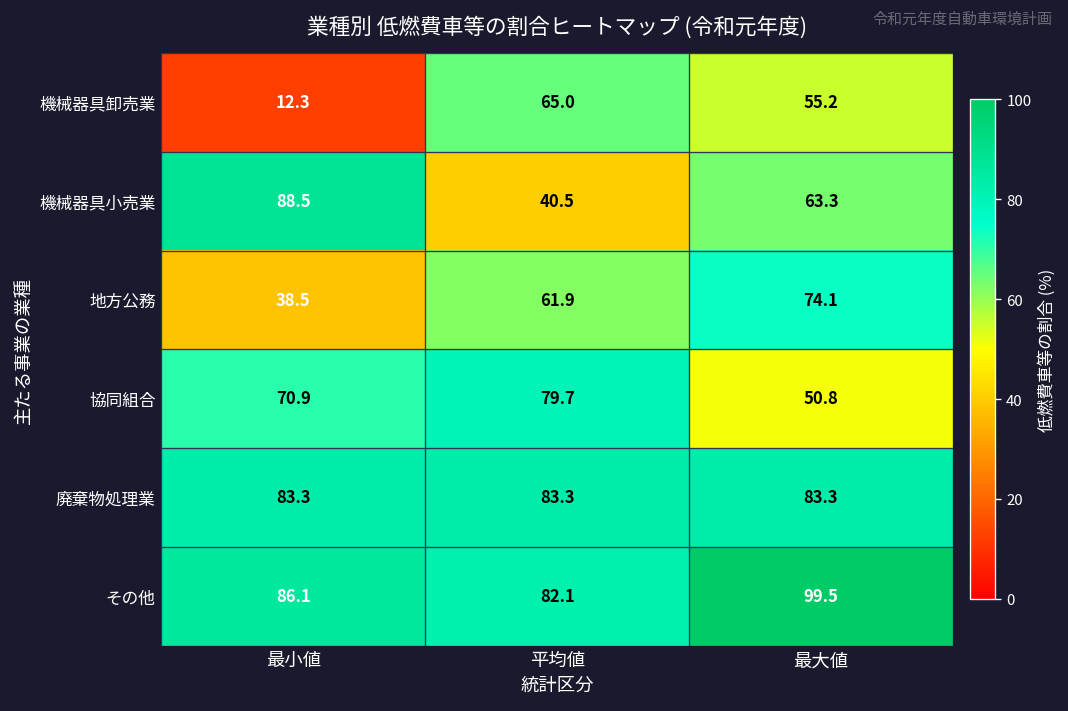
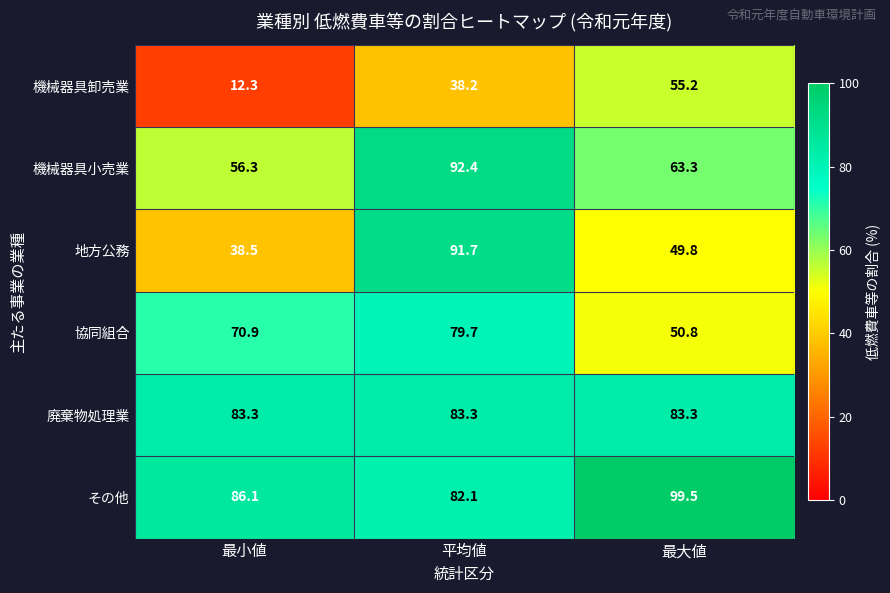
機械器具卸売業, 平均値: 65.0 -> 38.2
機械器具小売業, 最小値: 88.5 -> 56.3
機械器具小売業, 平均値: 40.5 -> 92.4
地方公務, 平均値: 61.9 -> 91.7
地方公務, 最大値: 74.1 -> 49.8
